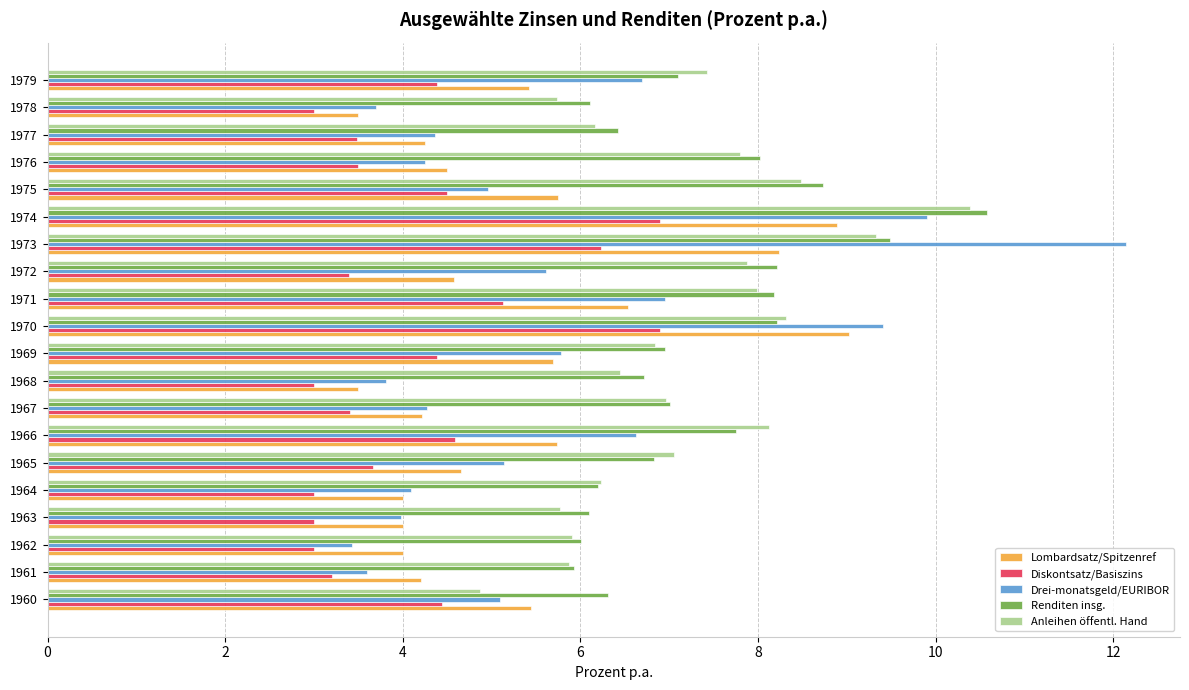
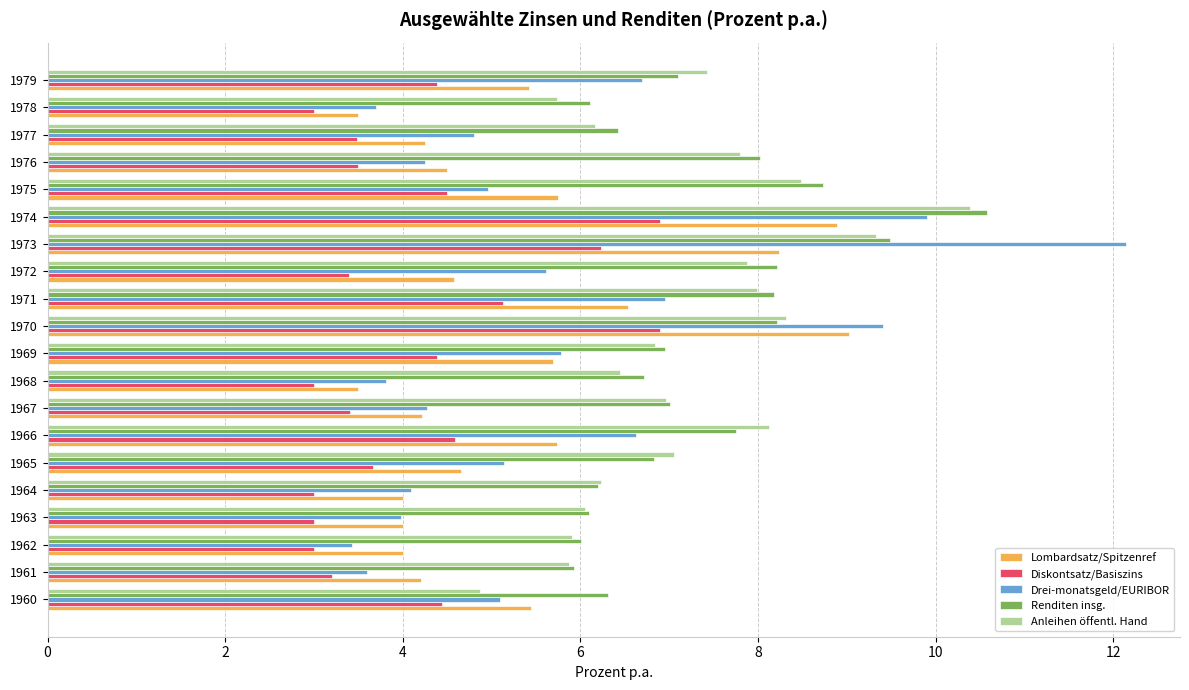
Drei-monatsgeld/EURIBOR, 1977: 4.4 -> 4.8
Anleihen öffentl. Hand, 1963: 5.8 -> 6.1
